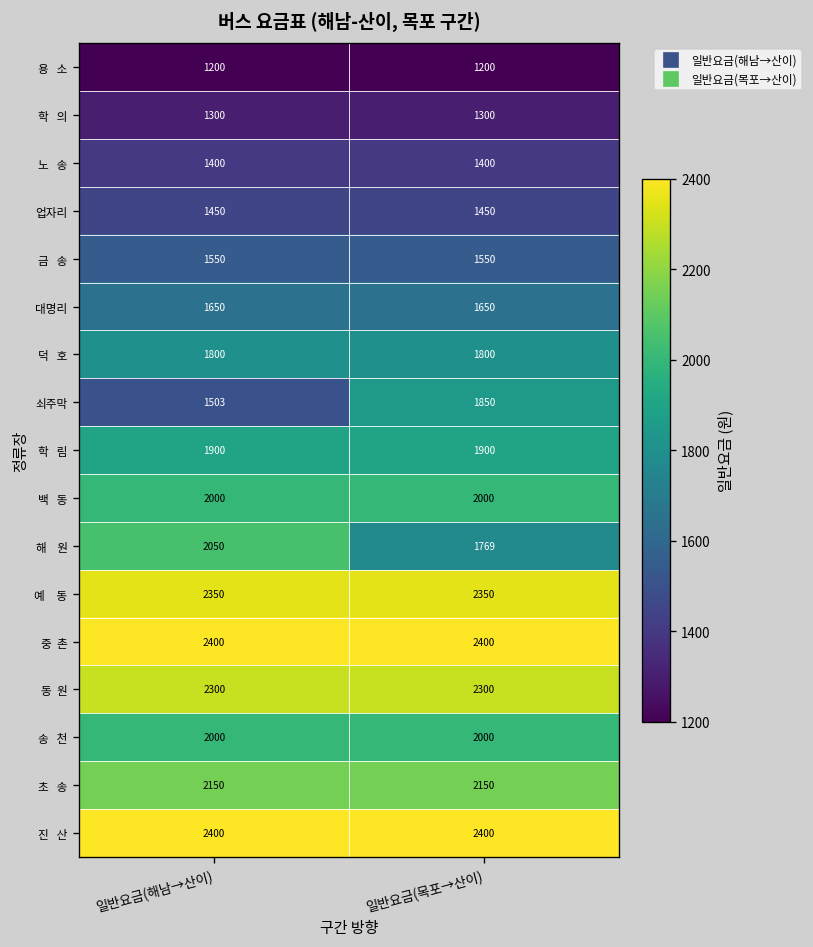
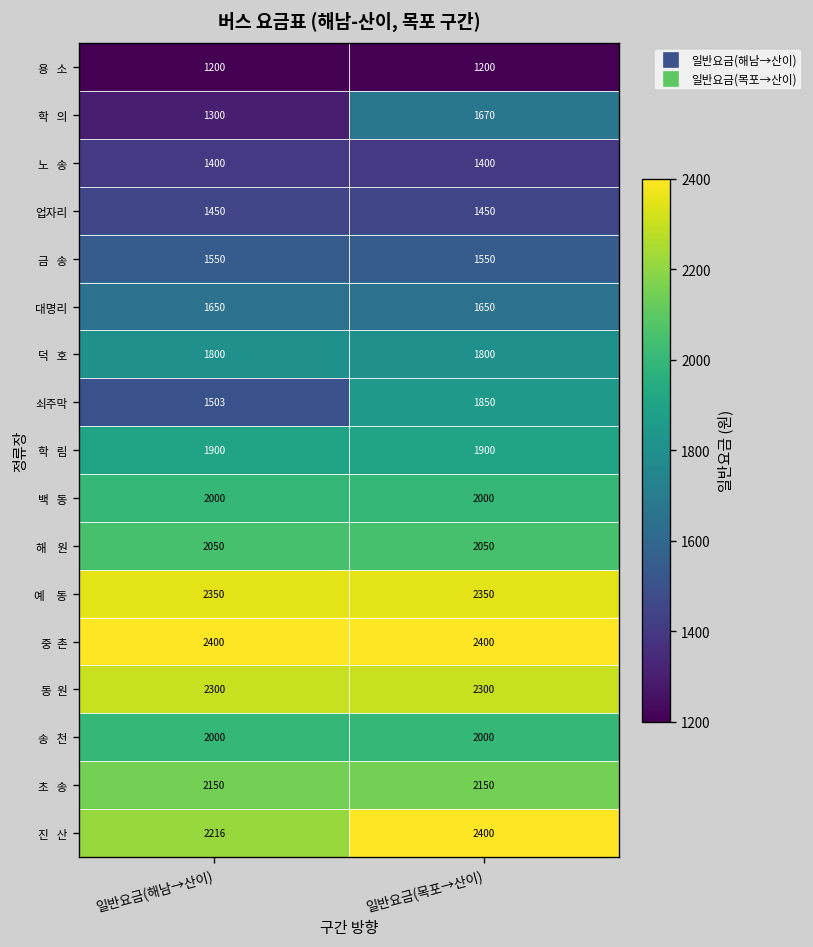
학 의, 일반요금(목포→산이): 1300 -> 1670
해 원, 일반요금(목포→산이): 1769 -> 2050
진 산, 일반요금(해남→산이): 2400 -> 2216
